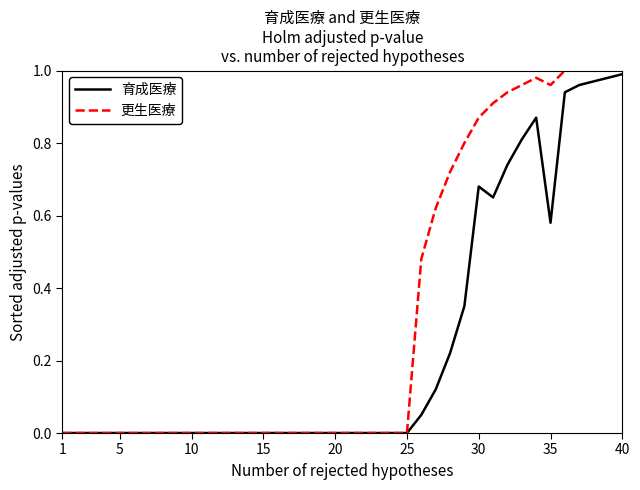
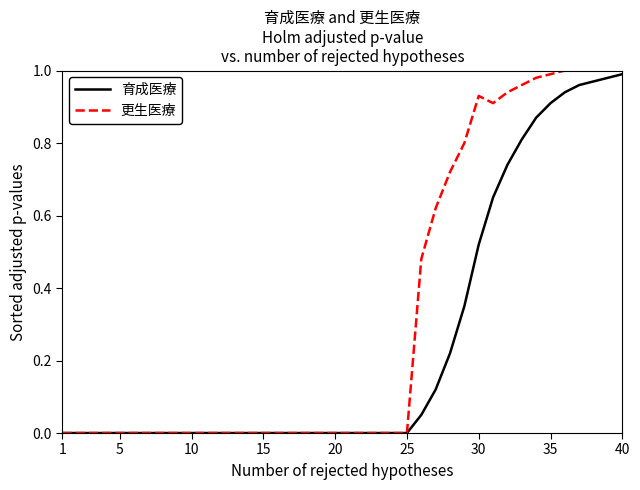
育成医療, 30: 0.68 -> 0.52
更生医療, 30: 0.87 -> 0.93
育成医療, 35: 0.58 -> 0.91
更生医療, 35: 0.96 -> 0.99
